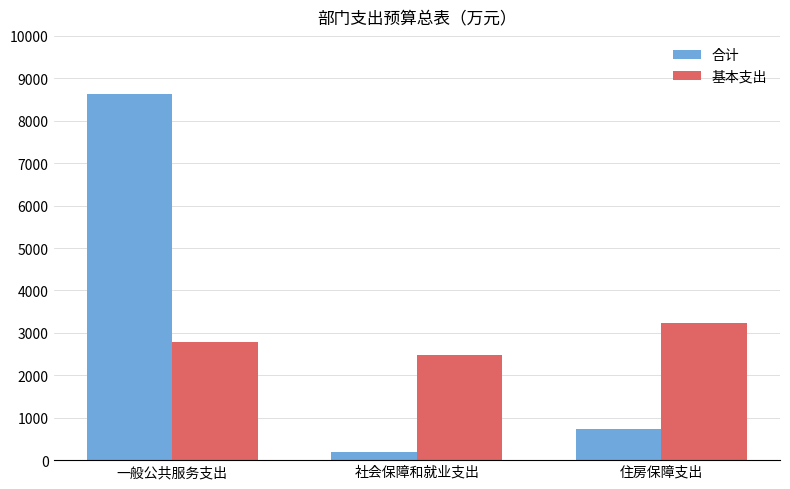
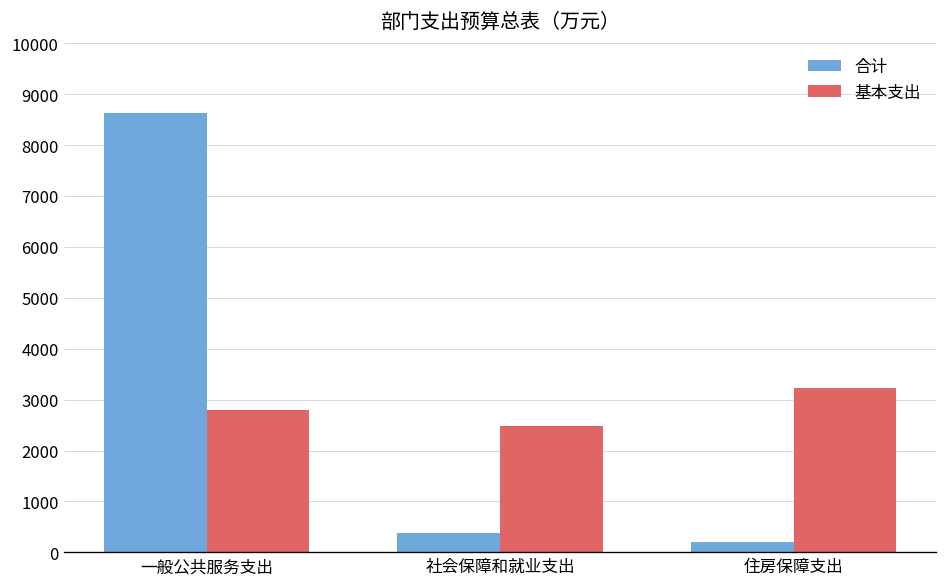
合计, 社会保障和就业支出: 200 -> 400
合计, 住房保障支出: 700 -> 200
